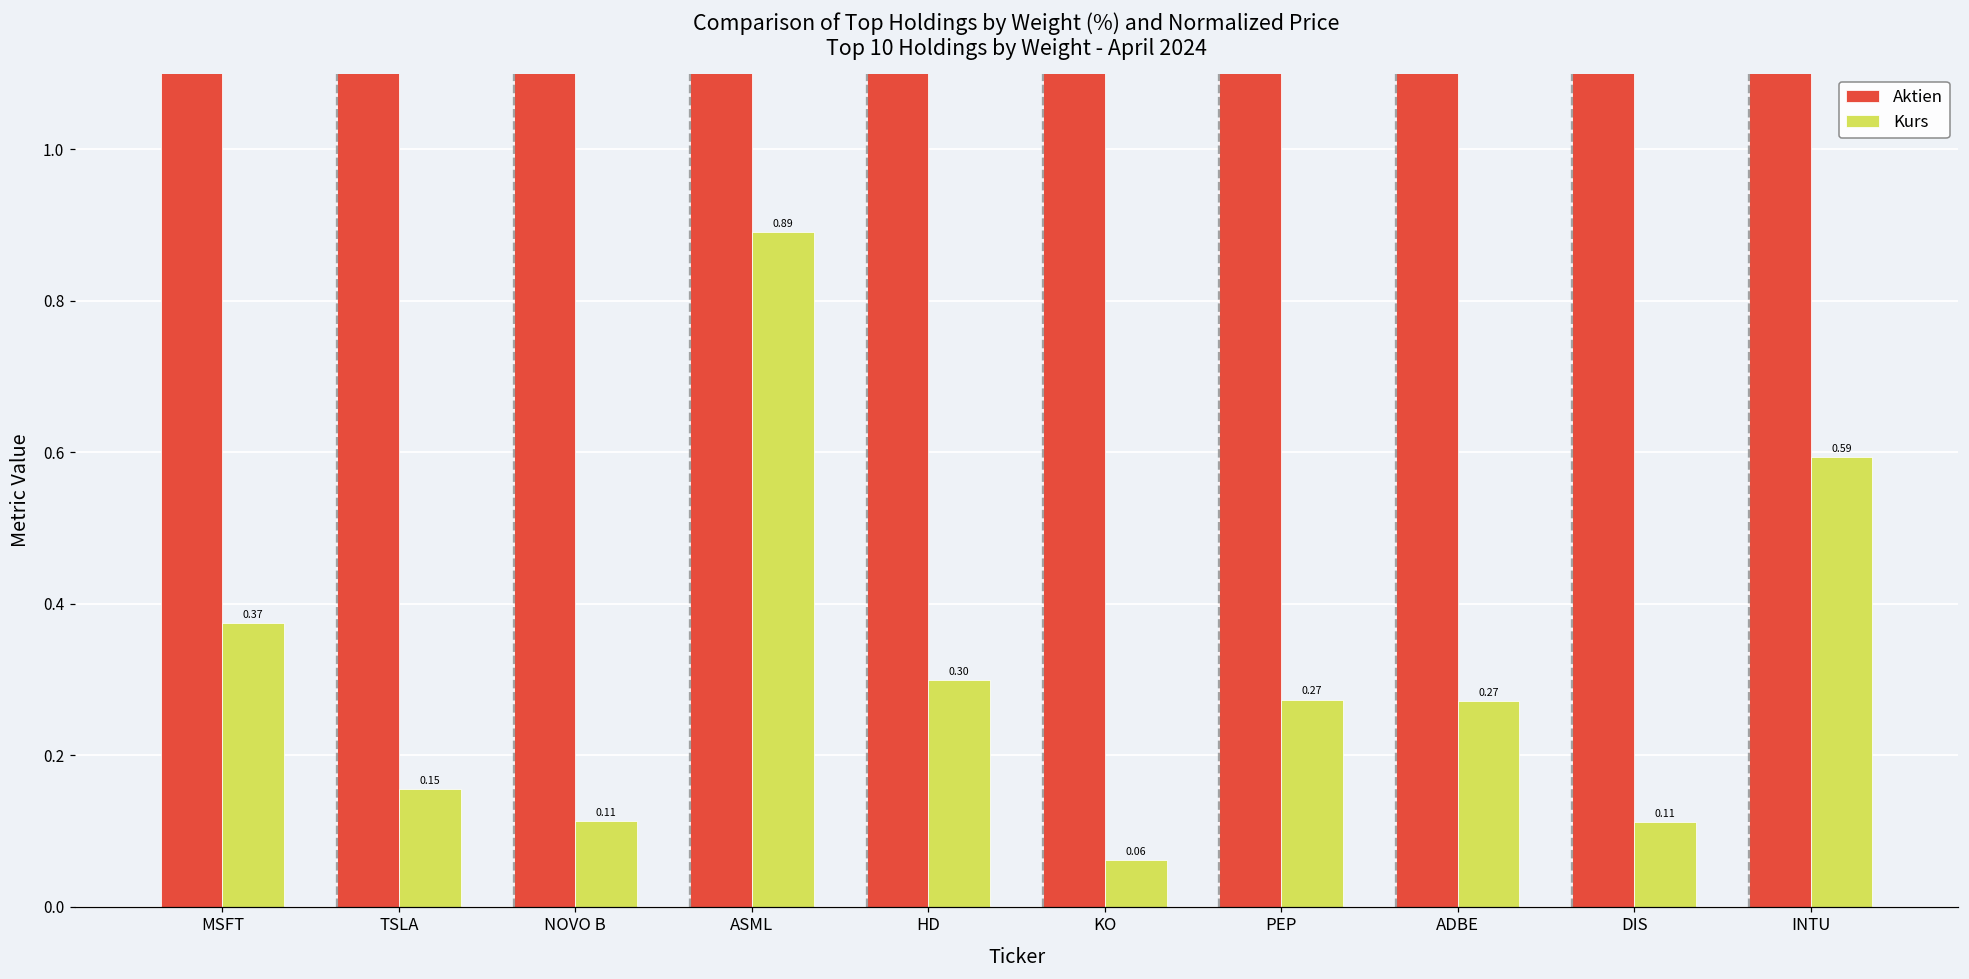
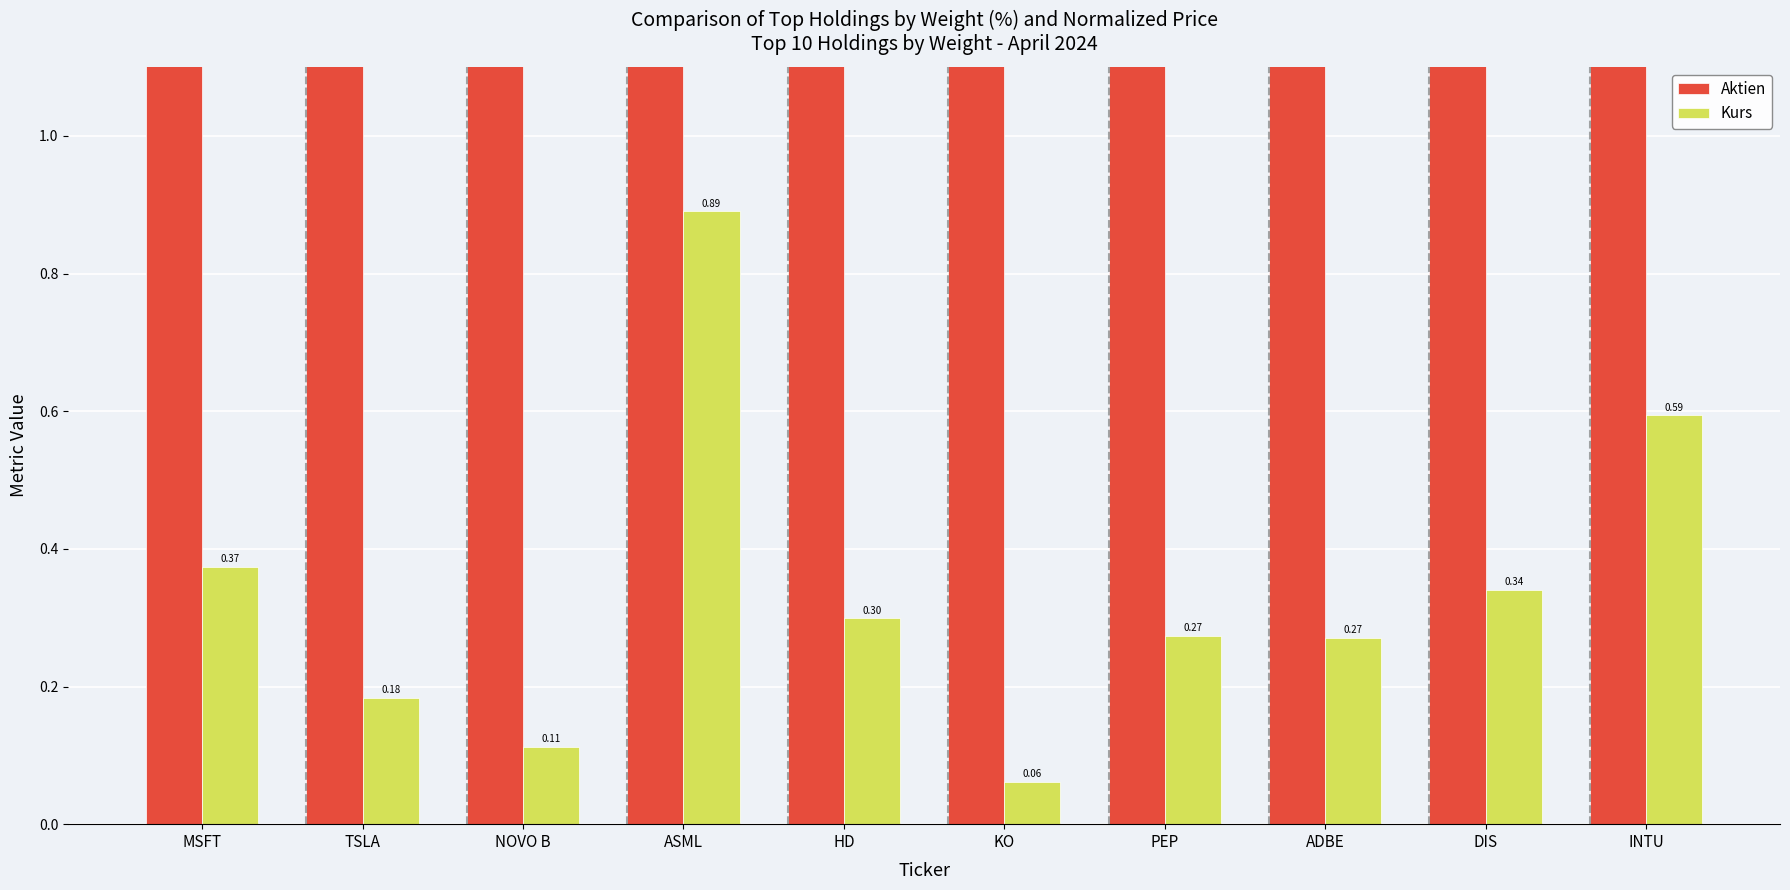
Kurs, TSLA: 0.15 -> 0.18
Kurs, DIS: 0.11 -> 0.34
